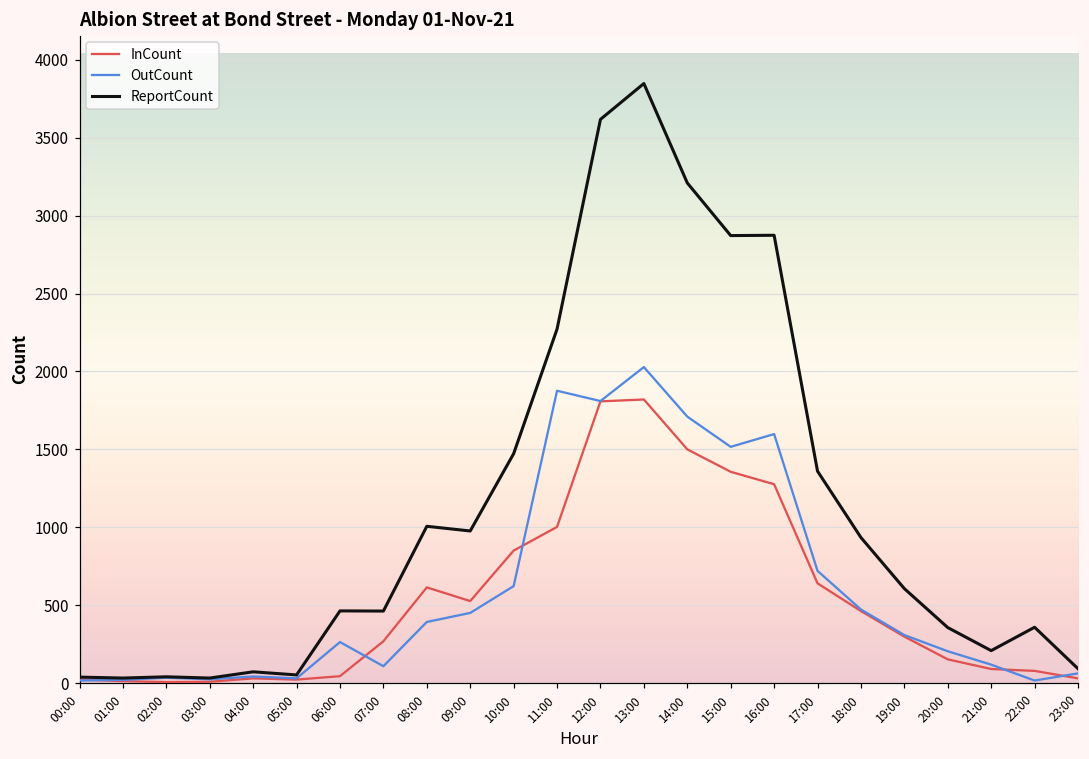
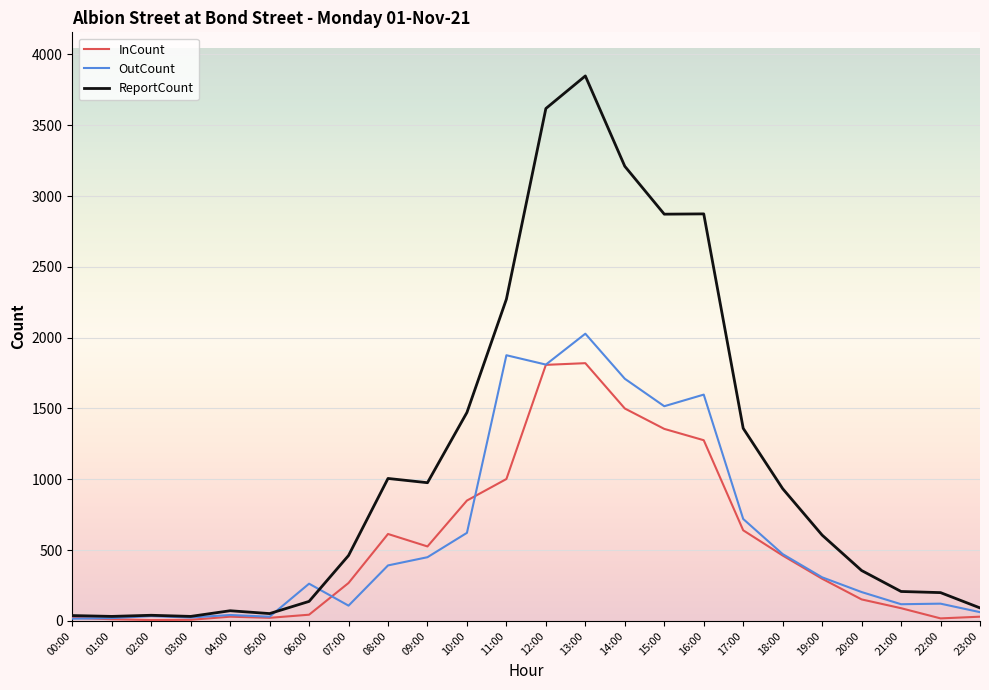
ReportCount, 06:00: 460 -> 140
InCount, 22:00: 80 -> 20
OutCount, 22:00: 20 -> 120
ReportCount, 22:00: 360 -> 200
